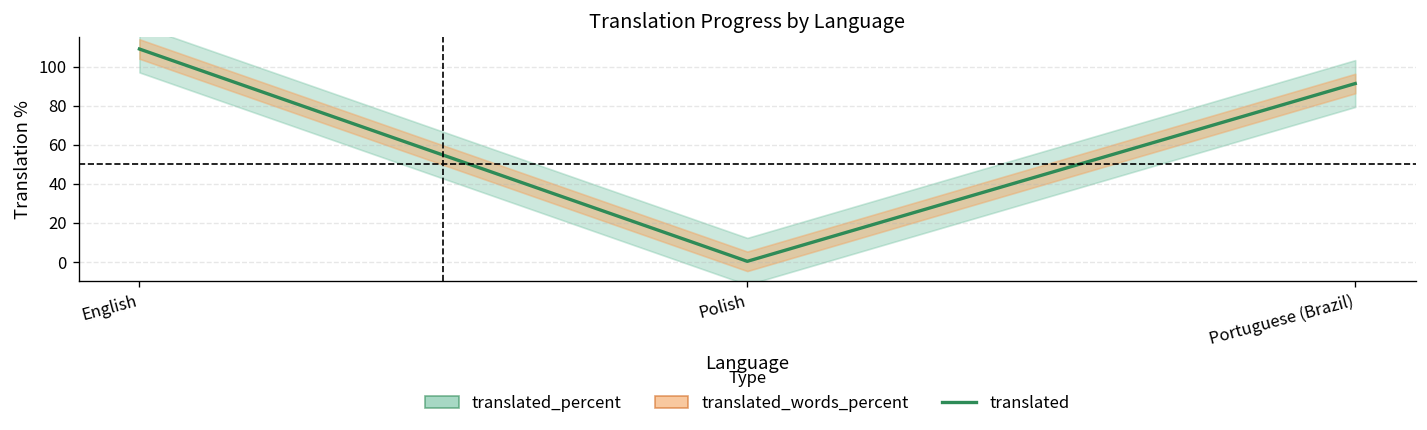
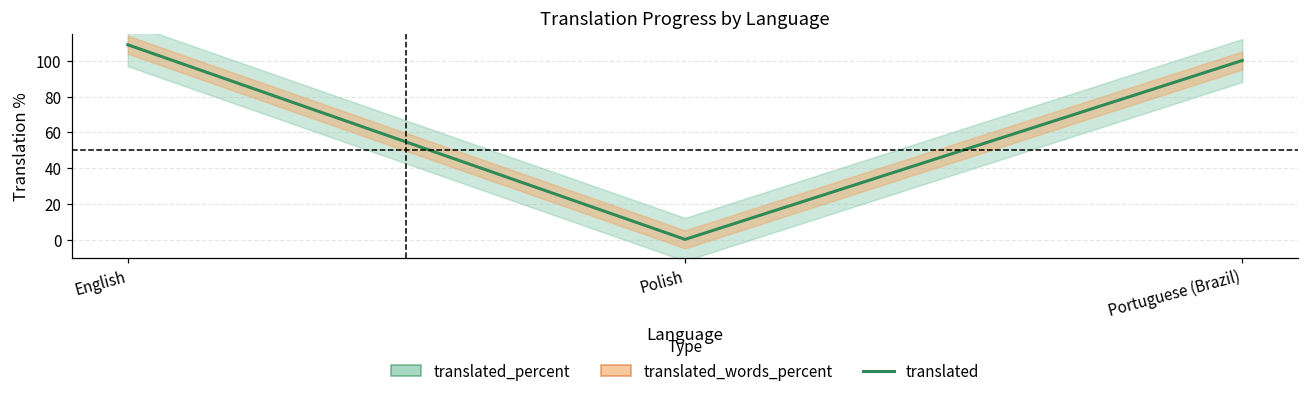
translated, Portuguese (Brazil): 91 -> 100
